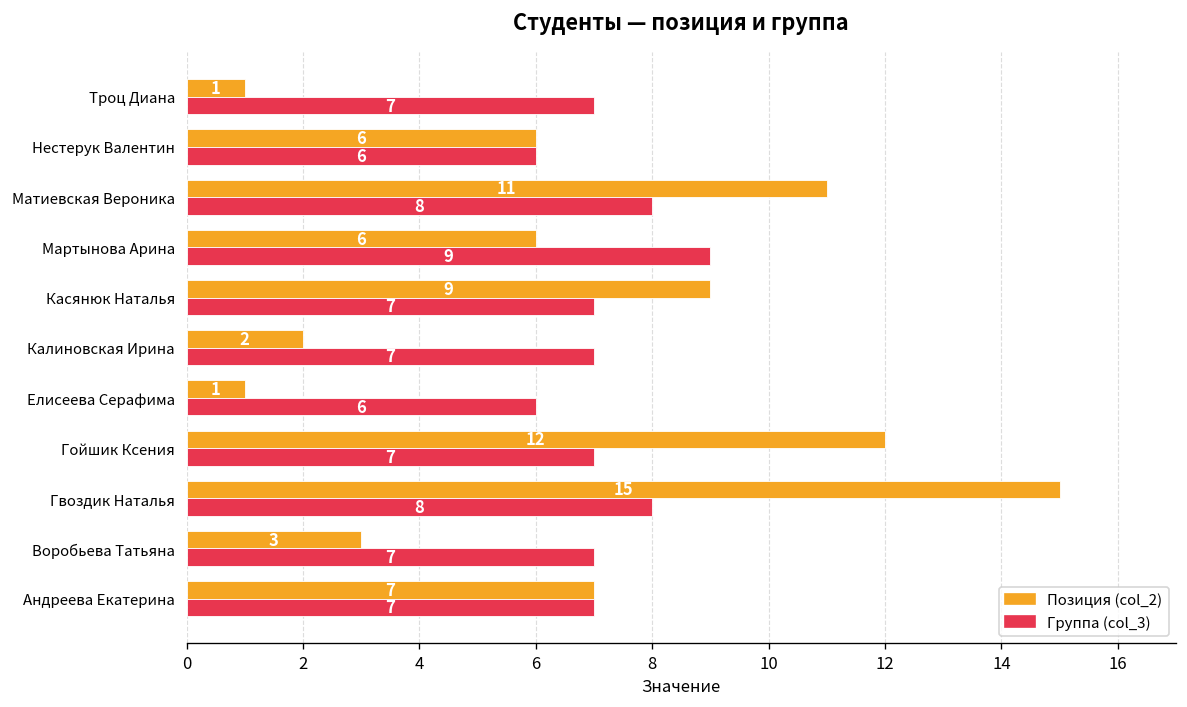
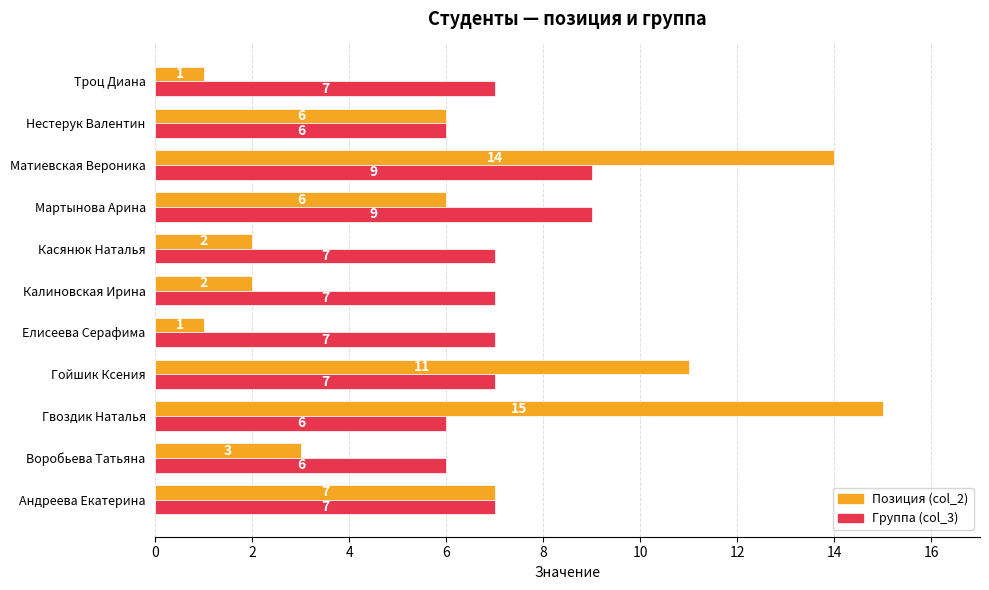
Позиция (col_2), Матиевская Вероника: 11 -> 14
Группа (col_3), Матиевская Вероника: 8 -> 9
Позиция (col_2), Касянюк Наталья: 9 -> 2
Группа (col_3), Елисеева Серафима: 6 -> 7
Позиция (col_2), Гойшик Ксения: 12 -> 11
Группа (col_3), Гвоздик Наталья: 8 -> 6
Группа (col_3), Воробьева Татьяна: 7 -> 6
